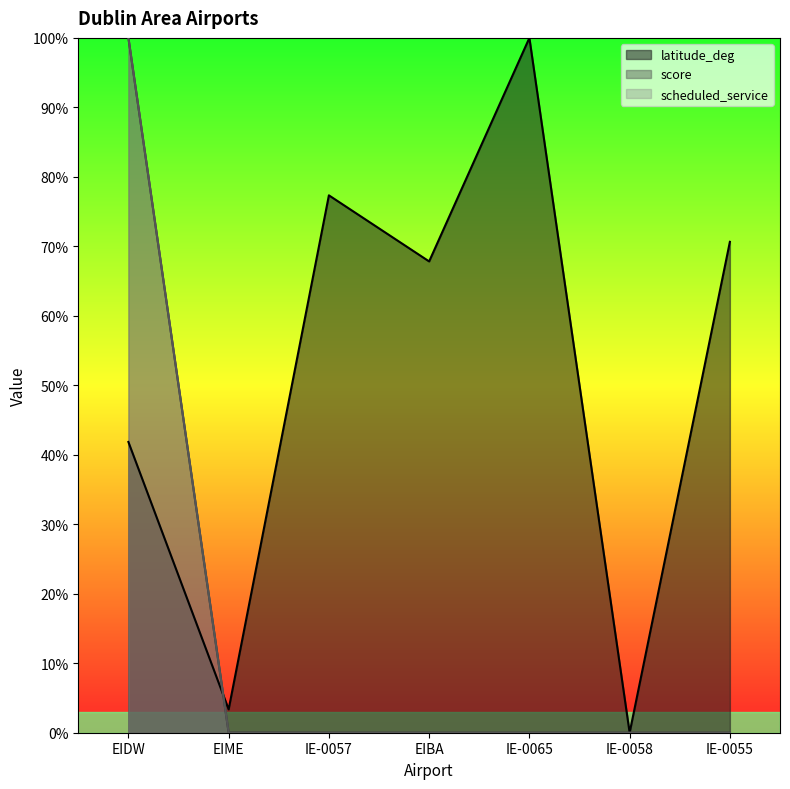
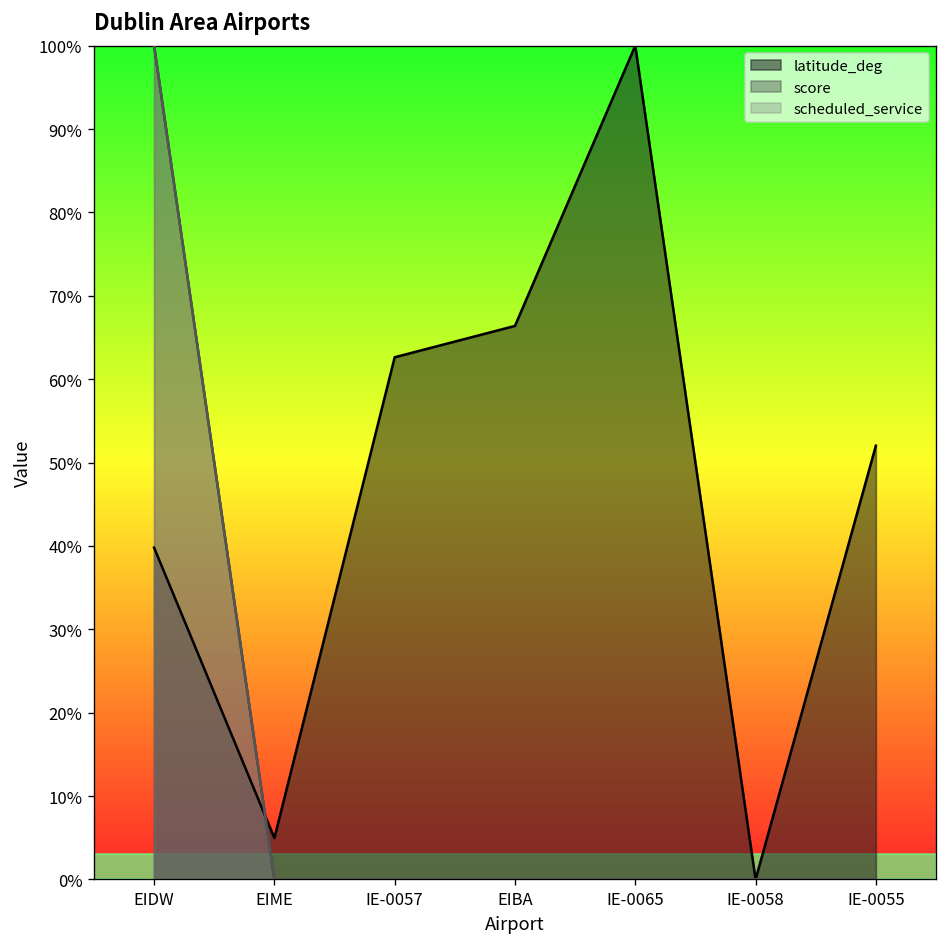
latitude_deg, EIDW: 42% -> 40%
latitude_deg, EIME: 3% -> 5%
latitude_deg, IE-0057: 77% -> 63%
latitude_deg, EIBA: 68% -> 66%
latitude_deg, IE-0055: 71% -> 52%
